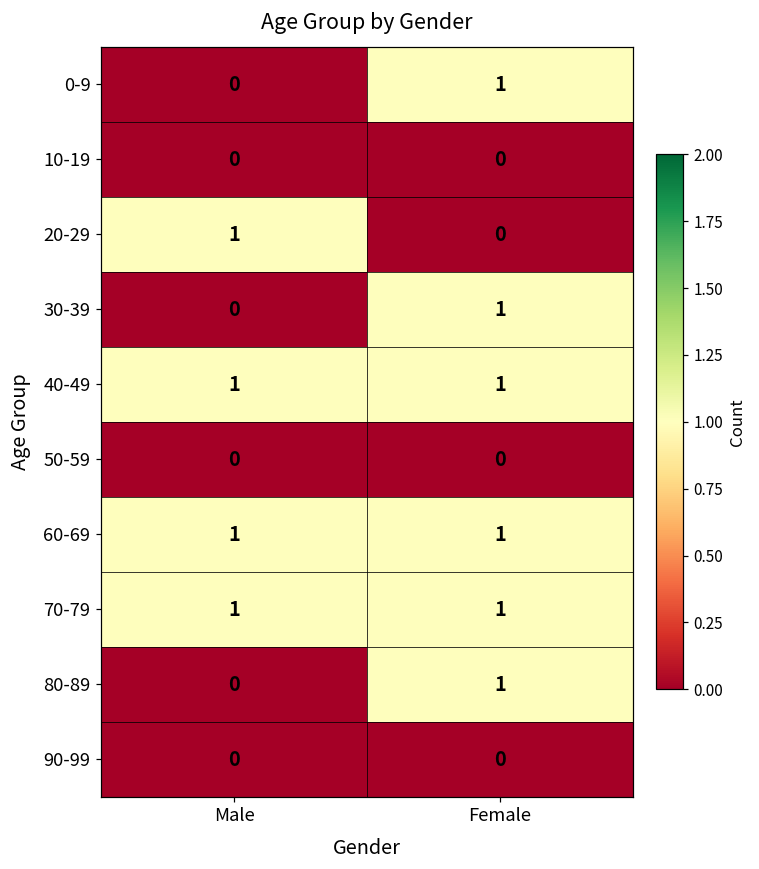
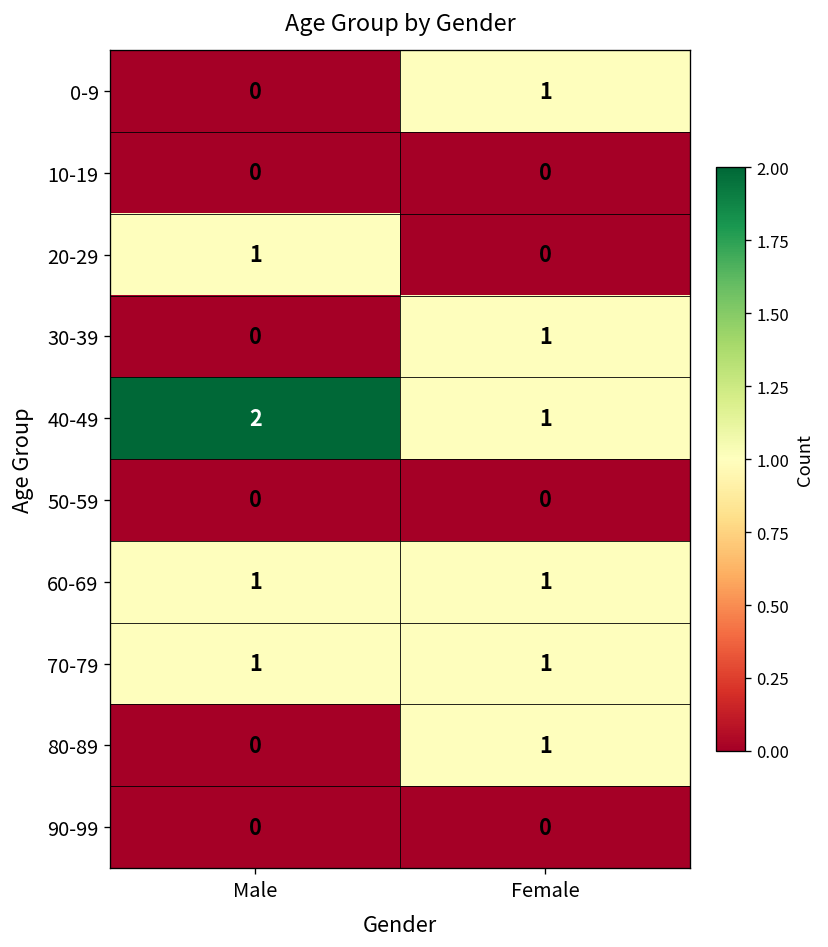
40-49, Male: 1 -> 2
